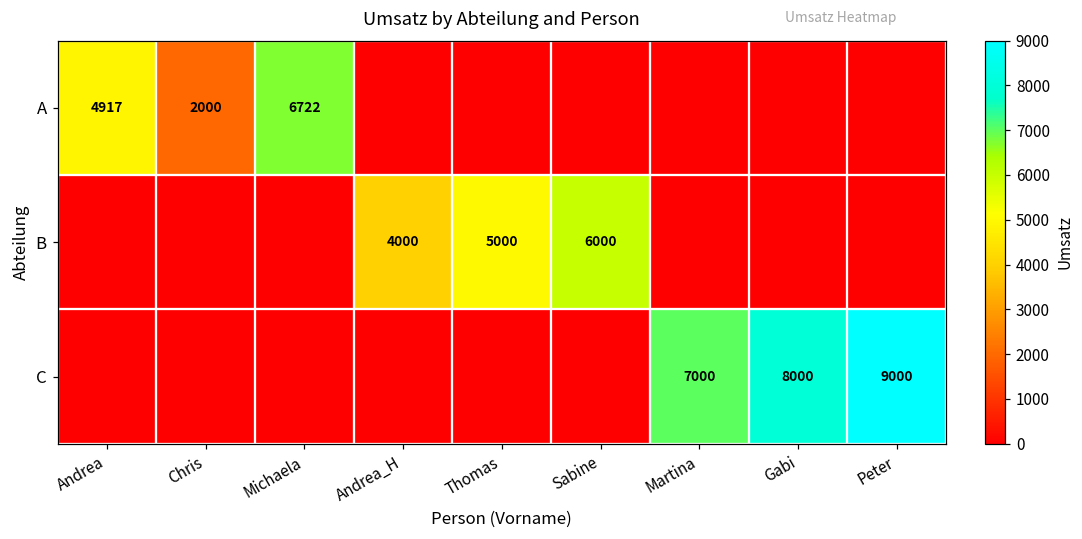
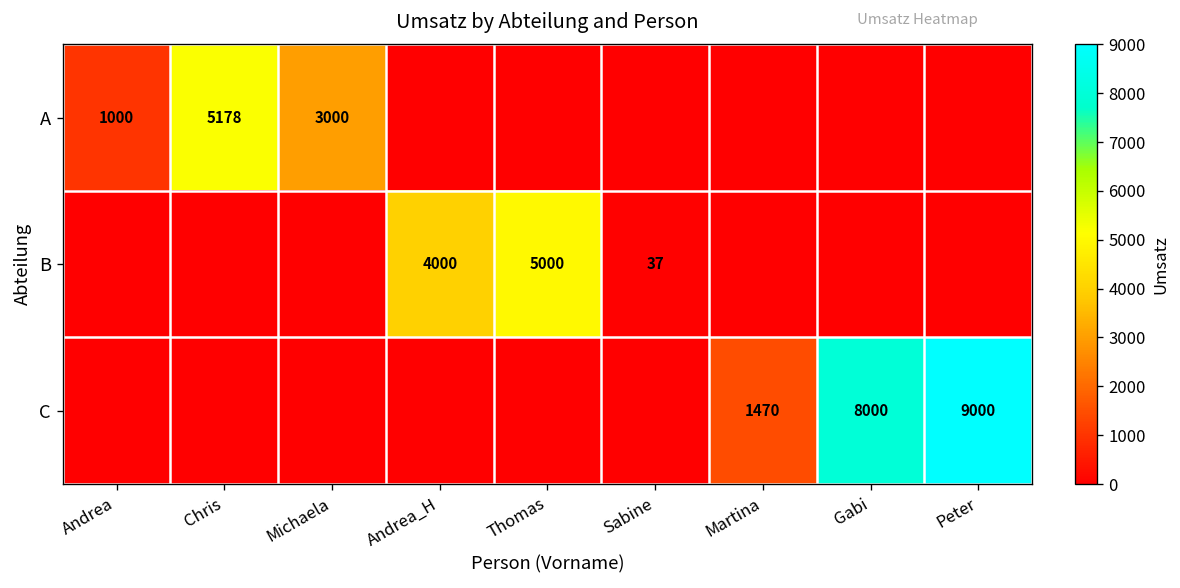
A, Andrea: 4917 -> 1000
A, Chris: 2000 -> 5178
A, Michaela: 6722 -> 3000
B, Sabine: 6000 -> 37
C, Martina: 7000 -> 1470
